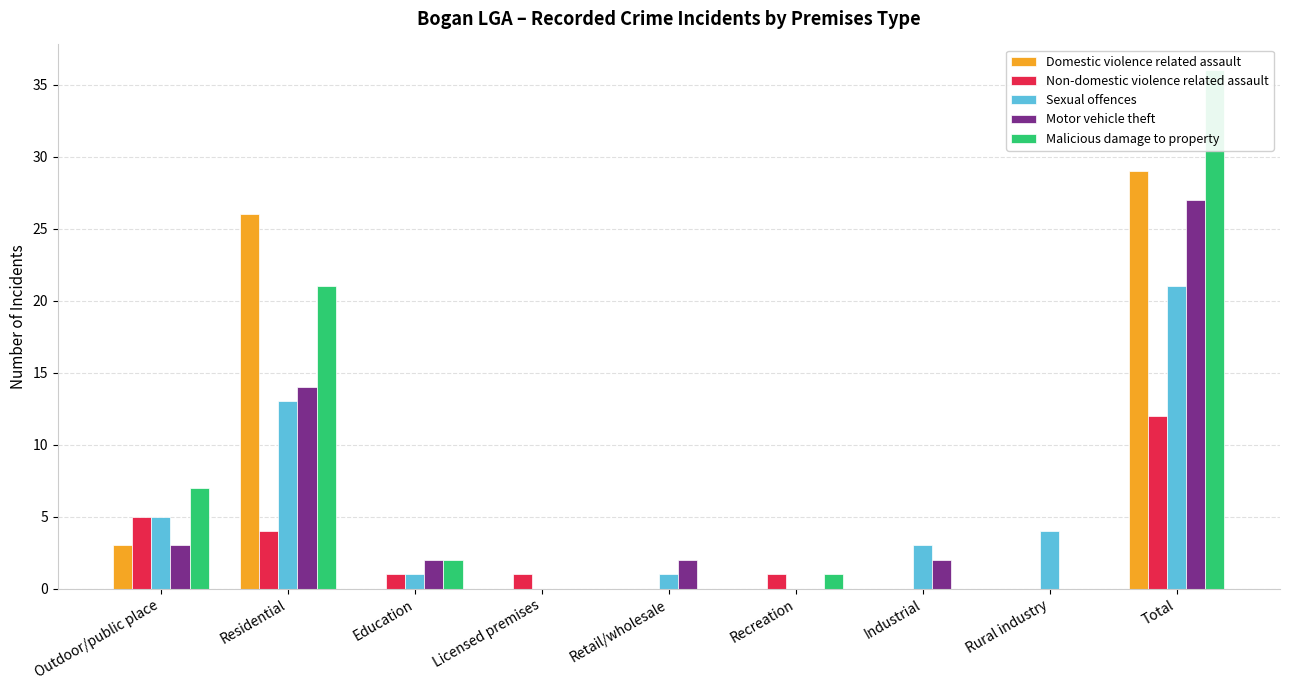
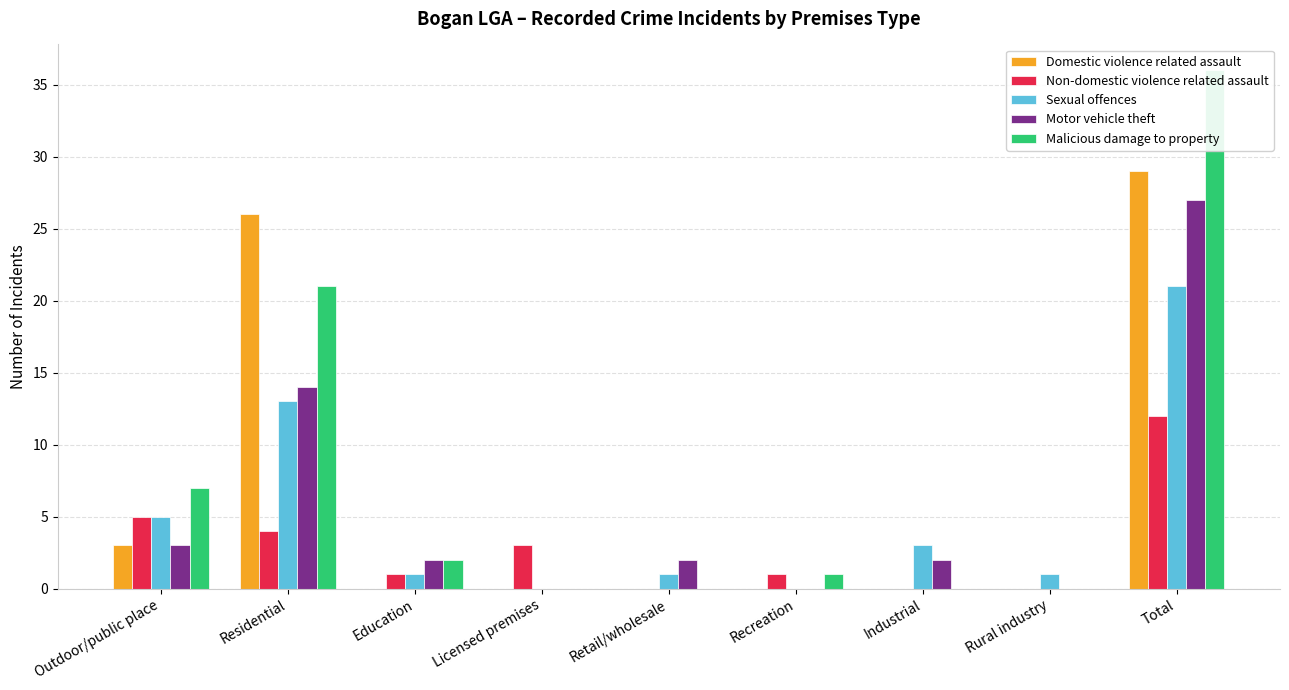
Non-domestic violence related assault, Licensed premises: 1 -> 3
Sexual offences, Rural industry: 4 -> 1
